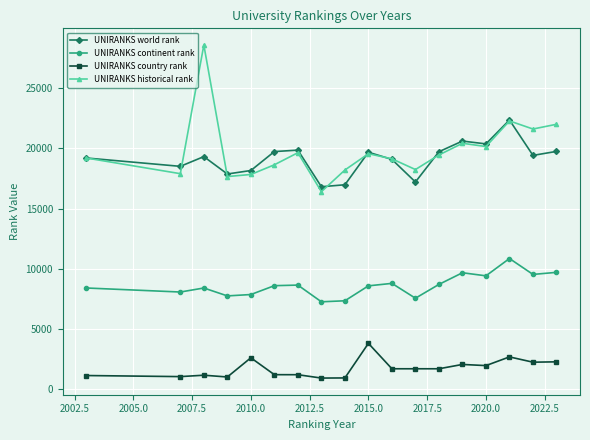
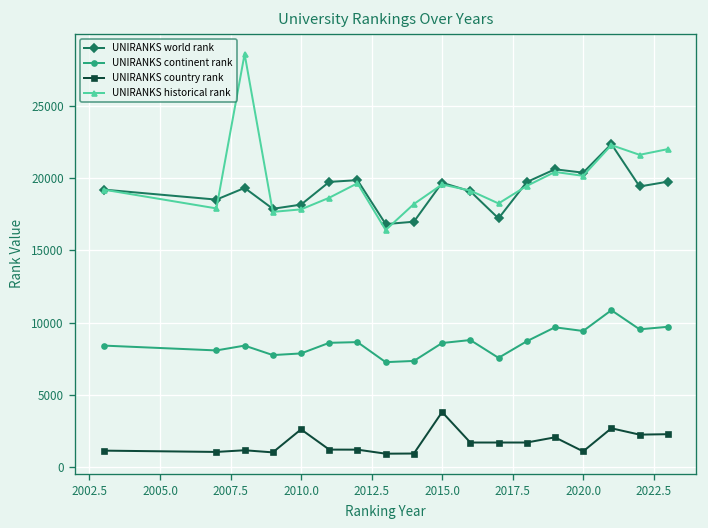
UNIRANKS country rank, 2020.0: 2000 -> 1100
